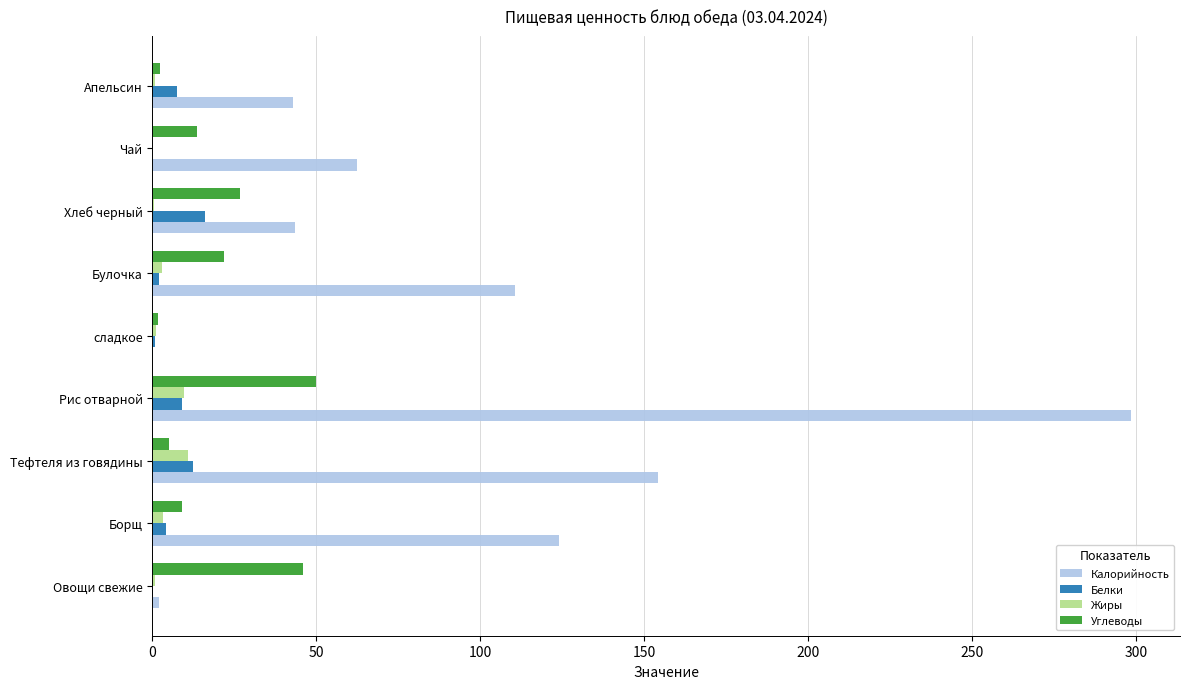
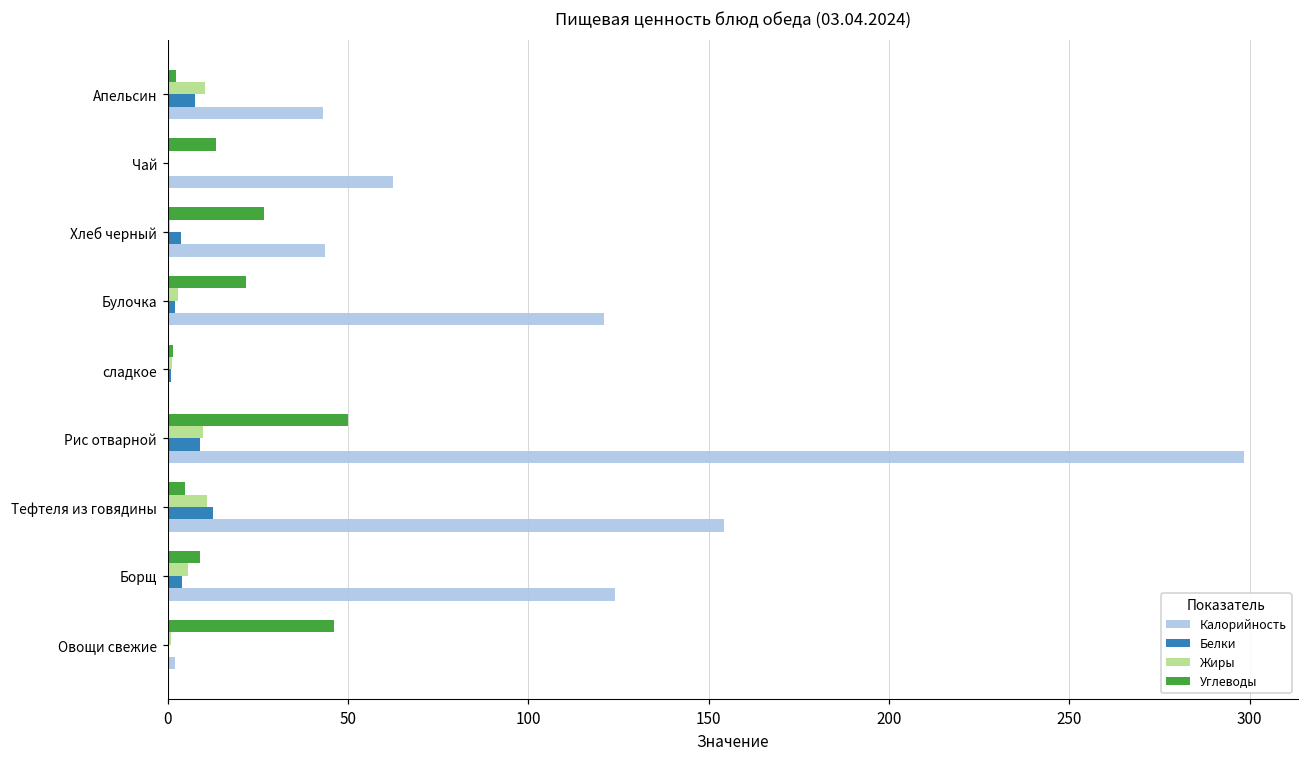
Жиры, Апельсин: 1 -> 10
Белки, Хлеб черный: 16 -> 4
Калорийность, Булочка: 111 -> 121
Жиры, Борщ: 3 -> 6
